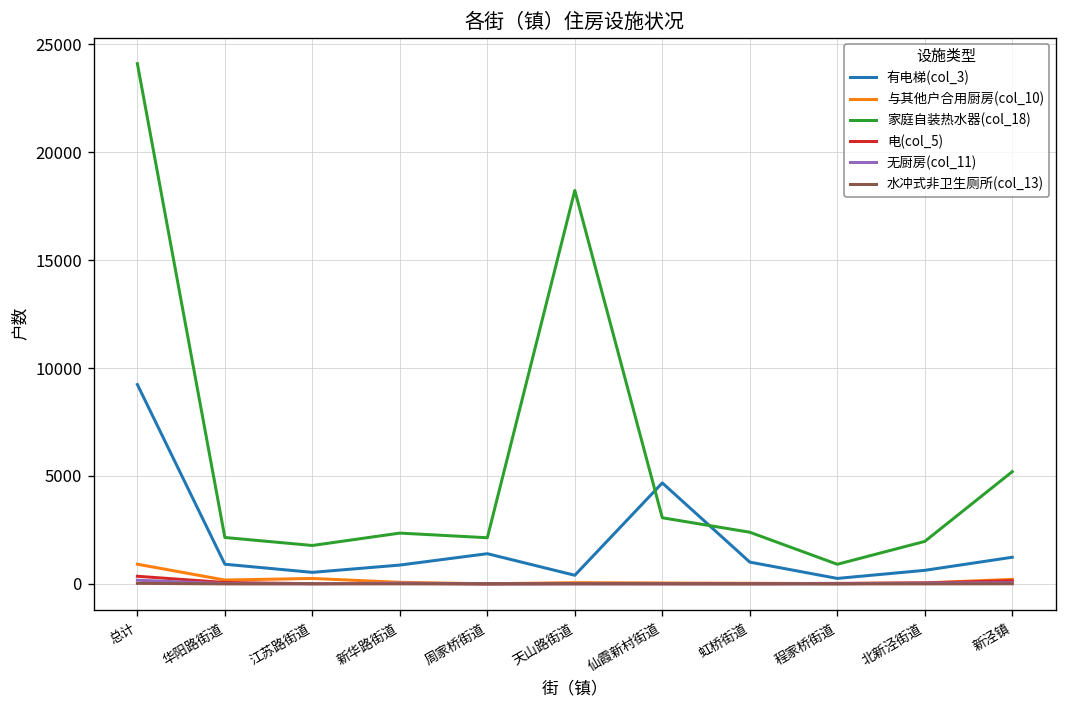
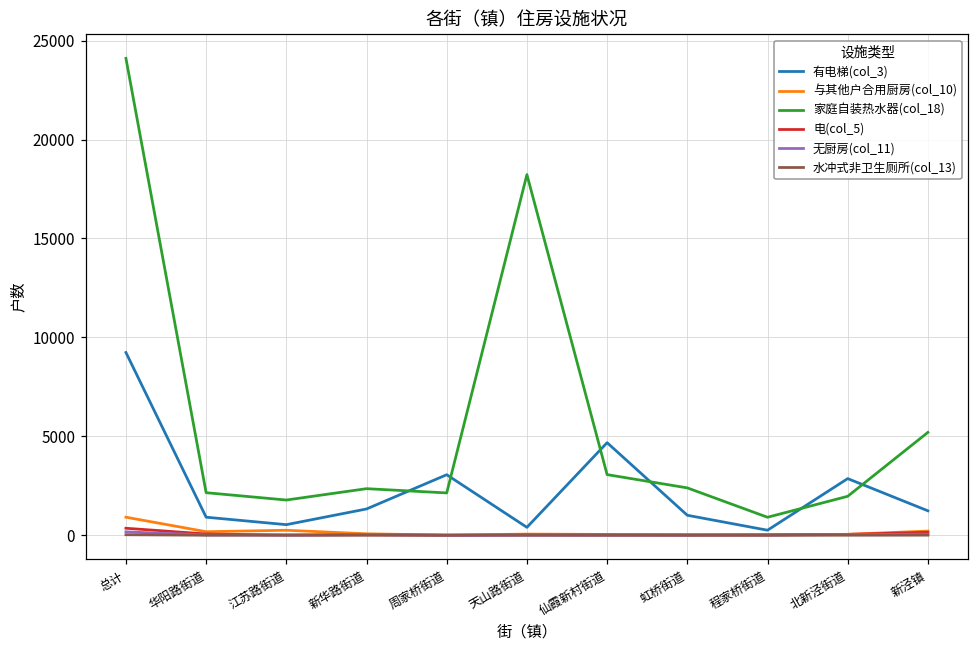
有电梯(col_3), 新华路街道: 900 -> 1300
有电梯(col_3), 周家桥街道: 1400 -> 3100
有电梯(col_3), 北新泾街道: 600 -> 2900
